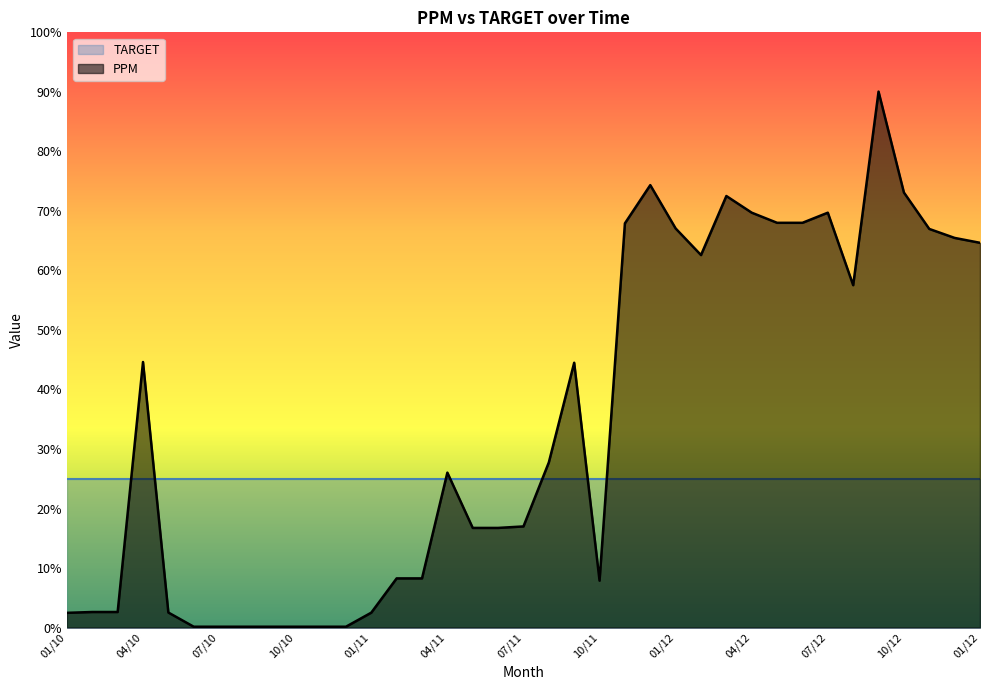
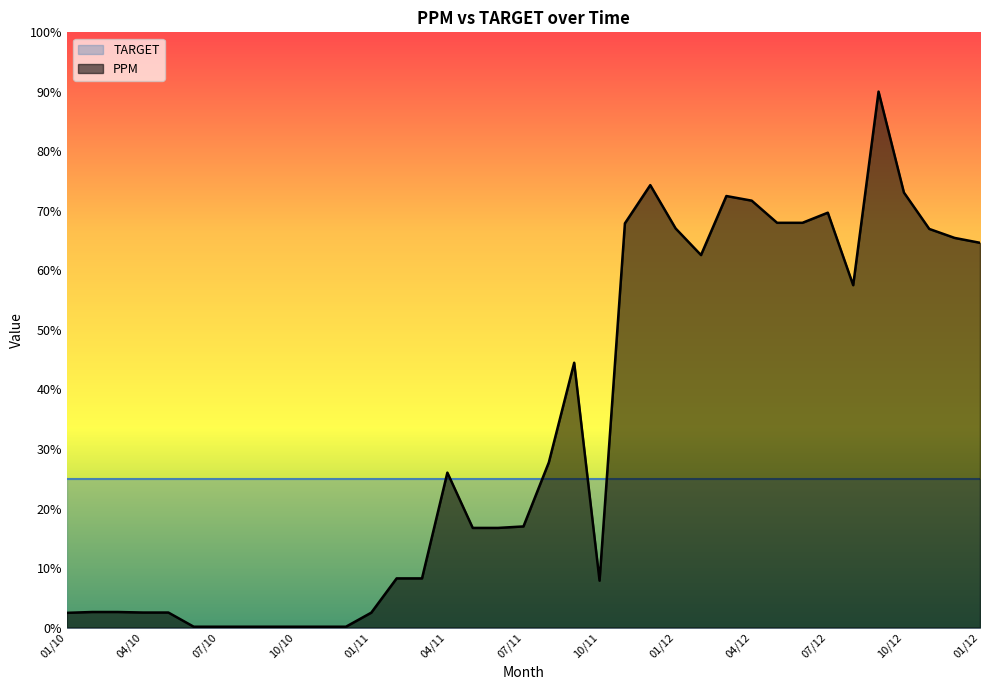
PPM, 04/10: 45% -> 3%
PPM, 04/12: 70% -> 72%
